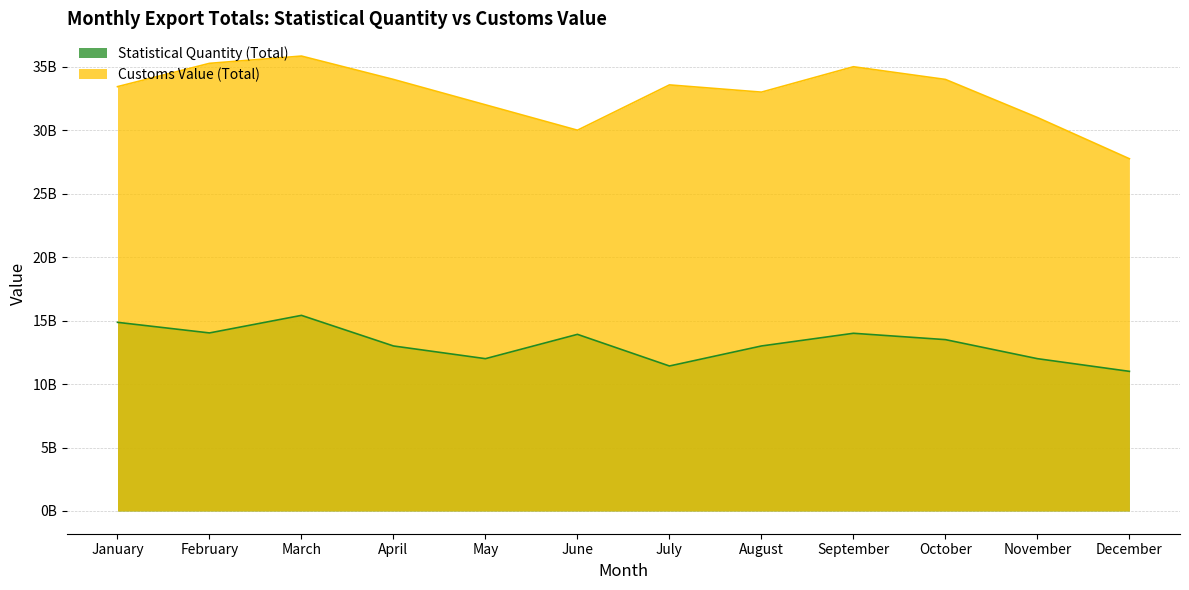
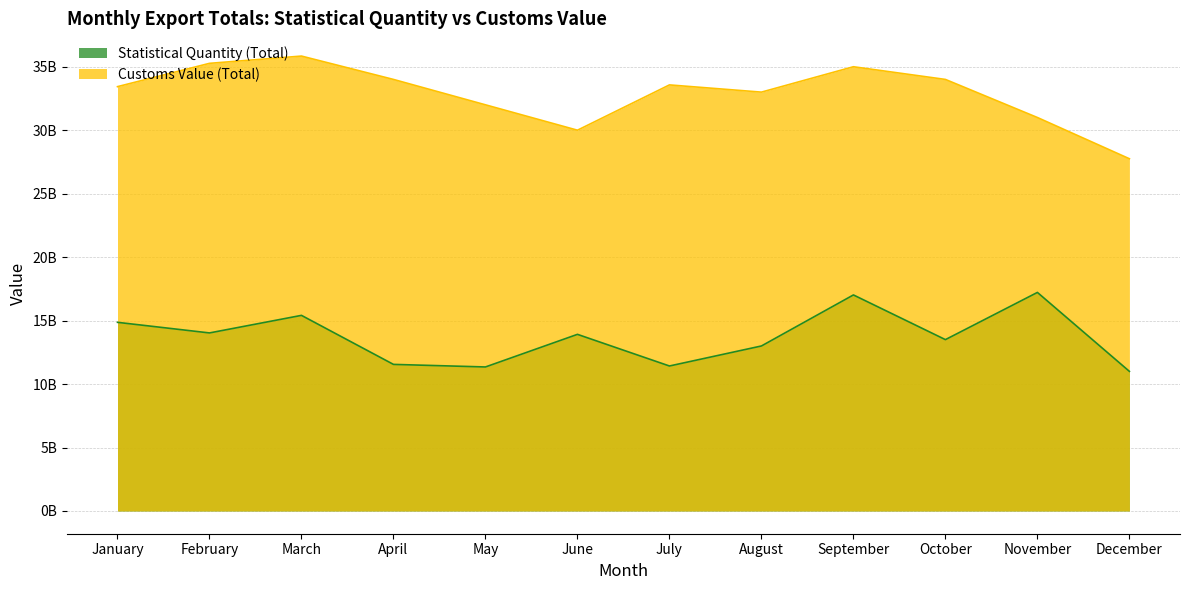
Statistical Quantity (Total), April: 13000000000 -> 11500000000
Statistical Quantity (Total), May: 12000000000 -> 11300000000
Statistical Quantity (Total), September: 14000000000 -> 17000000000
Statistical Quantity (Total), November: 12000000000 -> 17200000000
